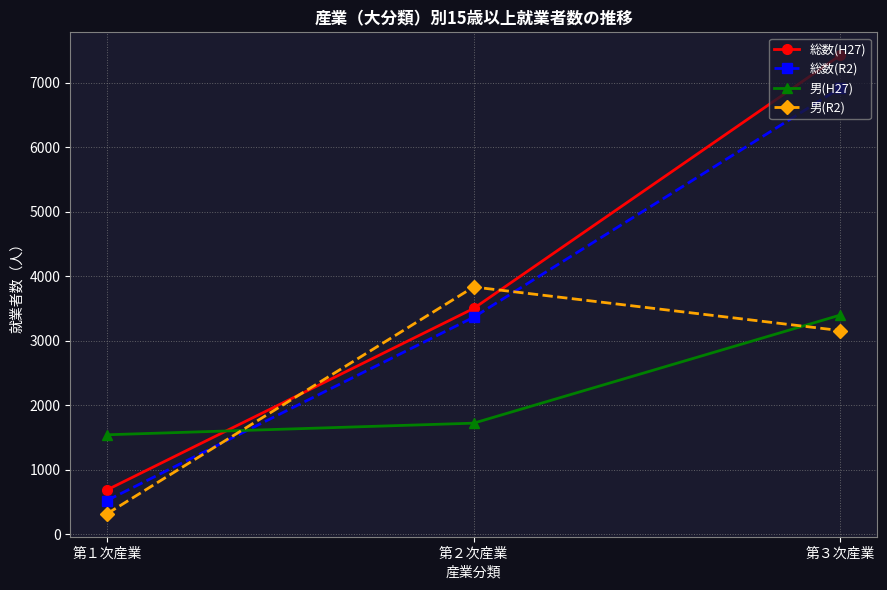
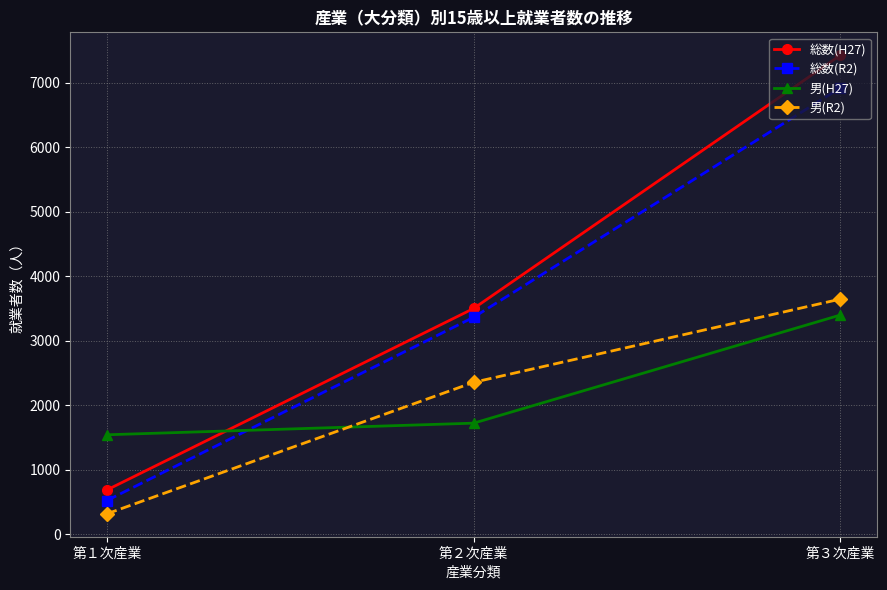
男(R2), 第２次産業: 3800 -> 2400
男(R2), 第３次産業: 3200 -> 3600
